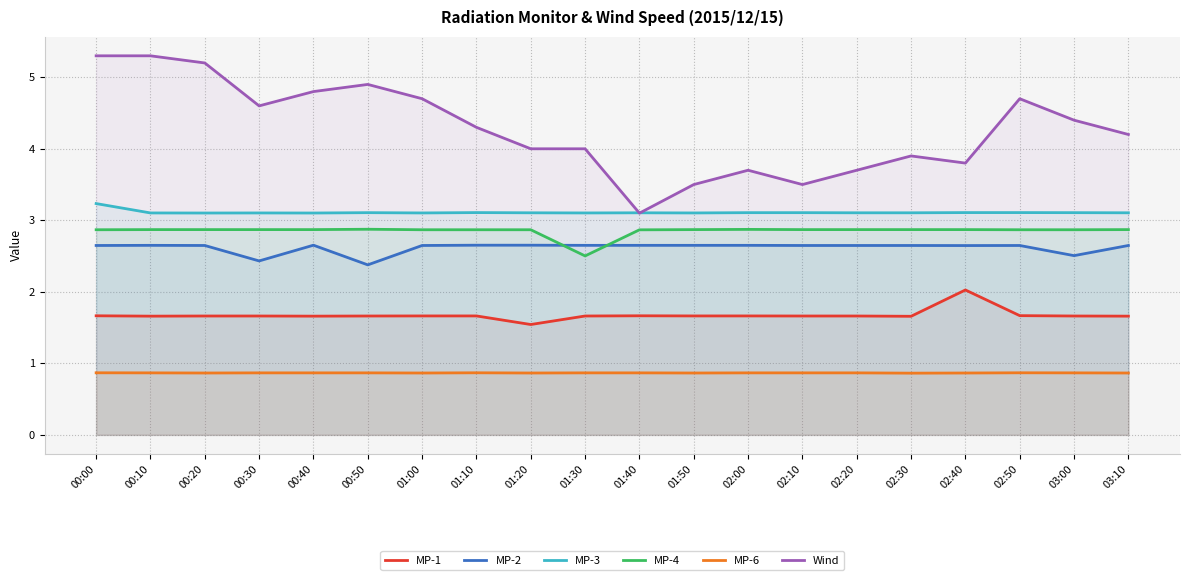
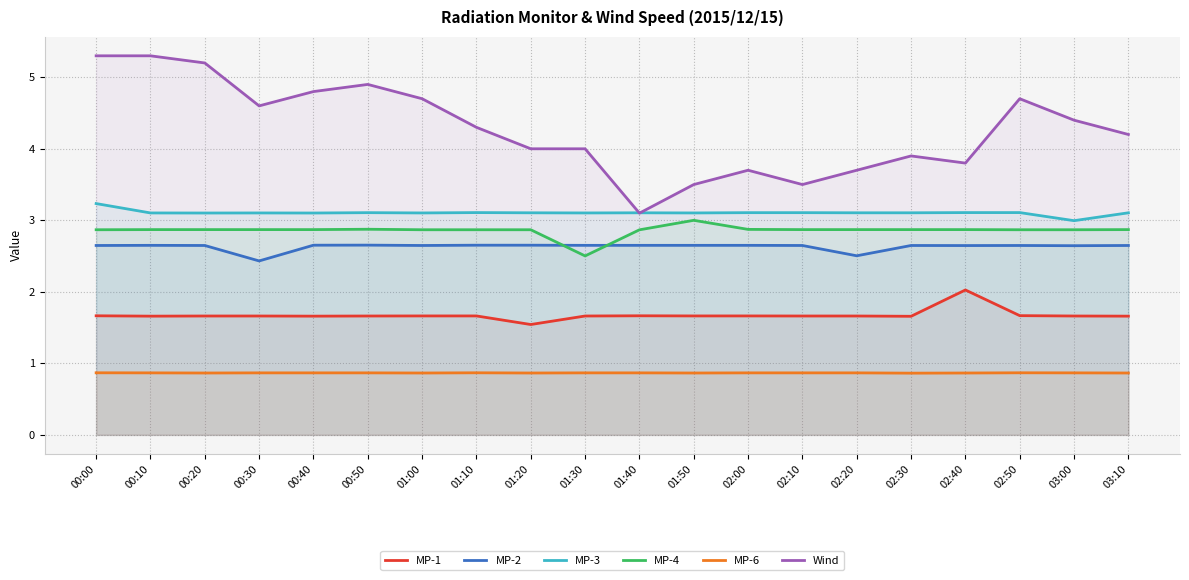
MP-2, 00:50: 2.4 -> 2.7
MP-4, 01:50: 2.9 -> 3.0
MP-2, 02:20: 2.6 -> 2.5
MP-2, 03:00: 2.5 -> 2.6
MP-3, 03:00: 3.1 -> 3.0
